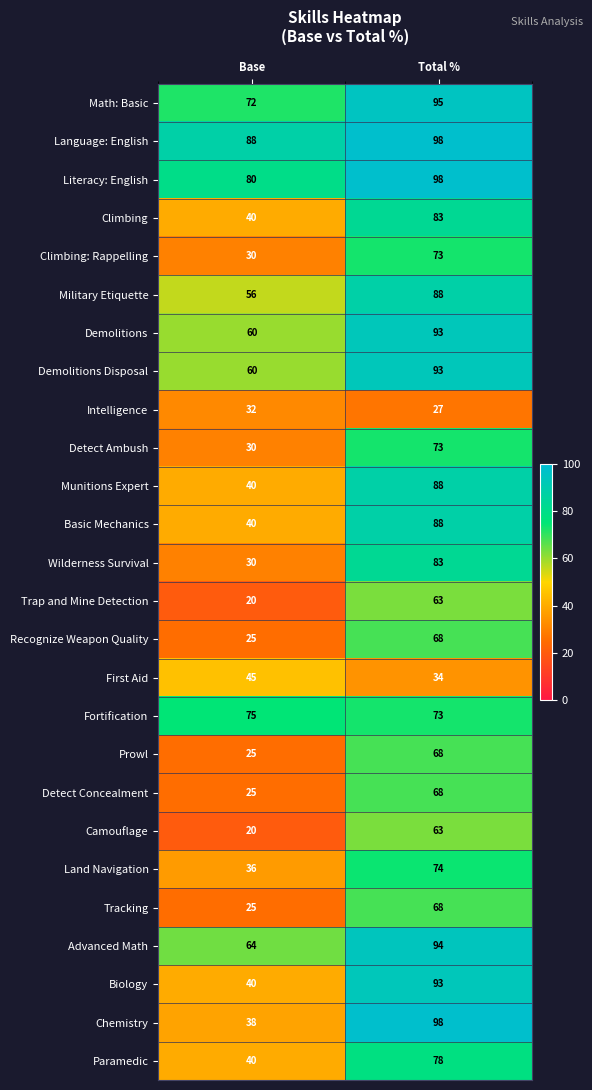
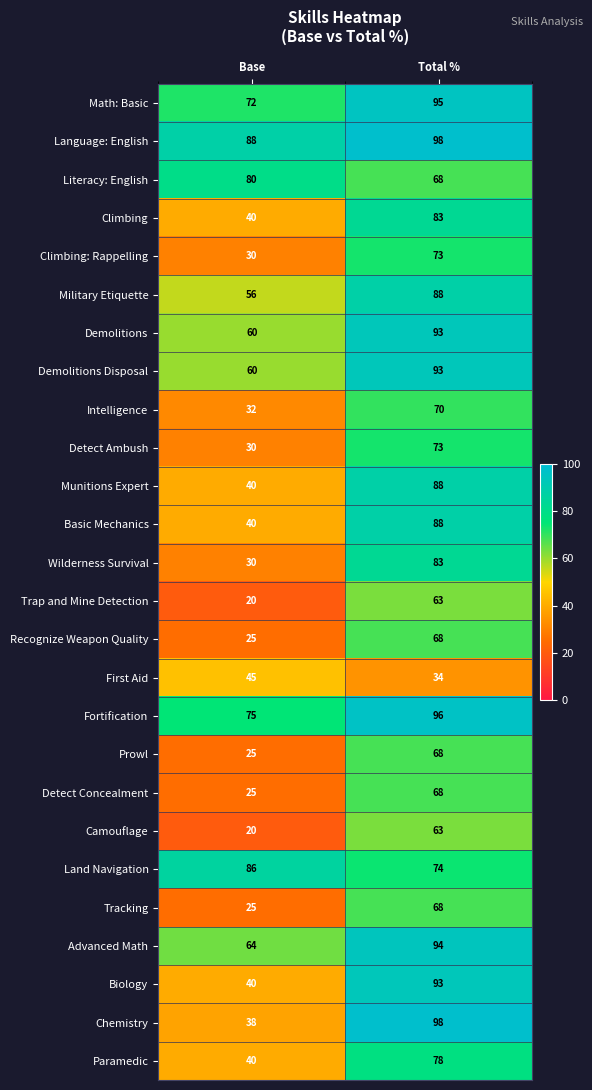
Literacy: English, Total %: 98 -> 68
Intelligence, Total %: 27 -> 70
Fortification, Total %: 73 -> 96
Land Navigation, Base: 36 -> 86
